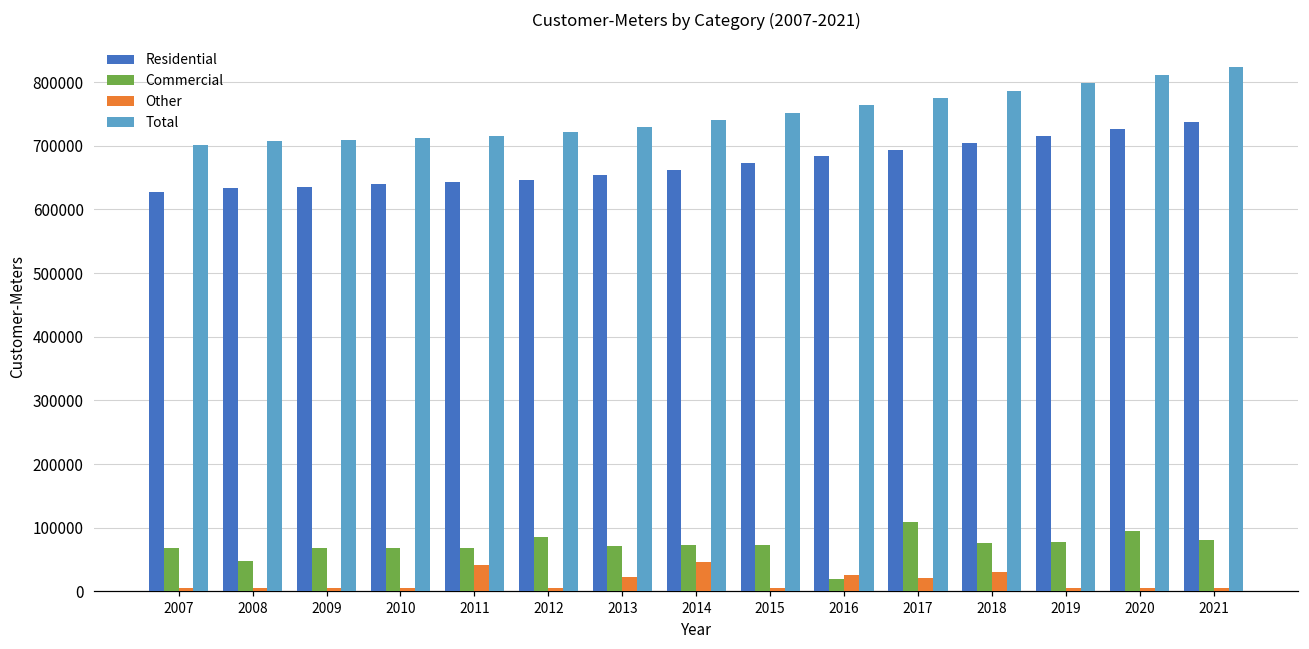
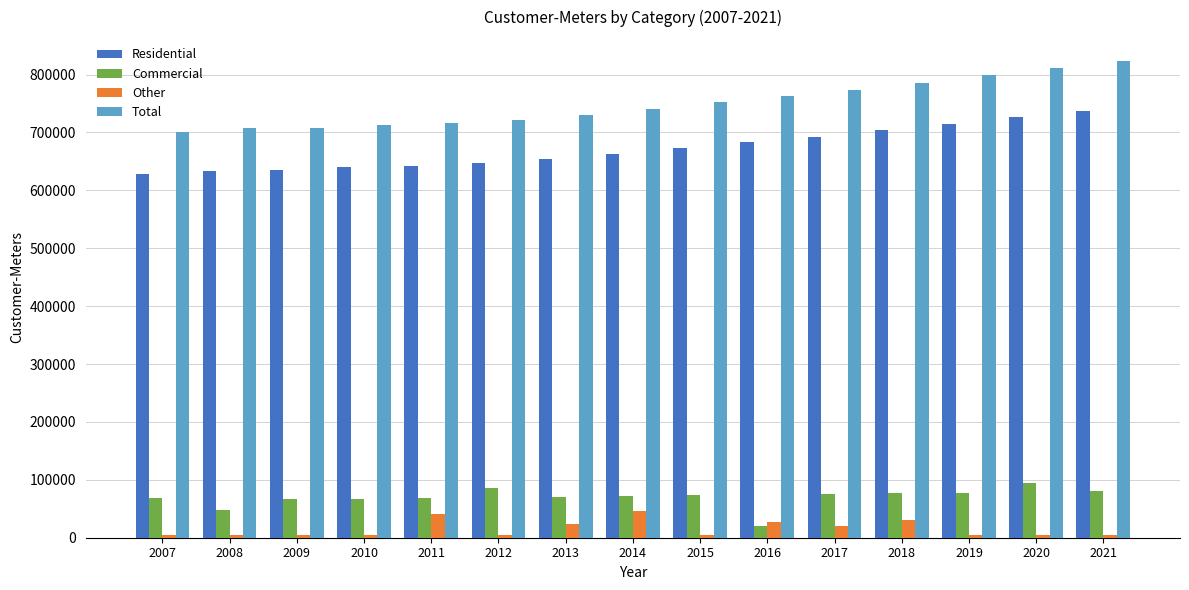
Commercial, 2017: 110000 -> 80000
